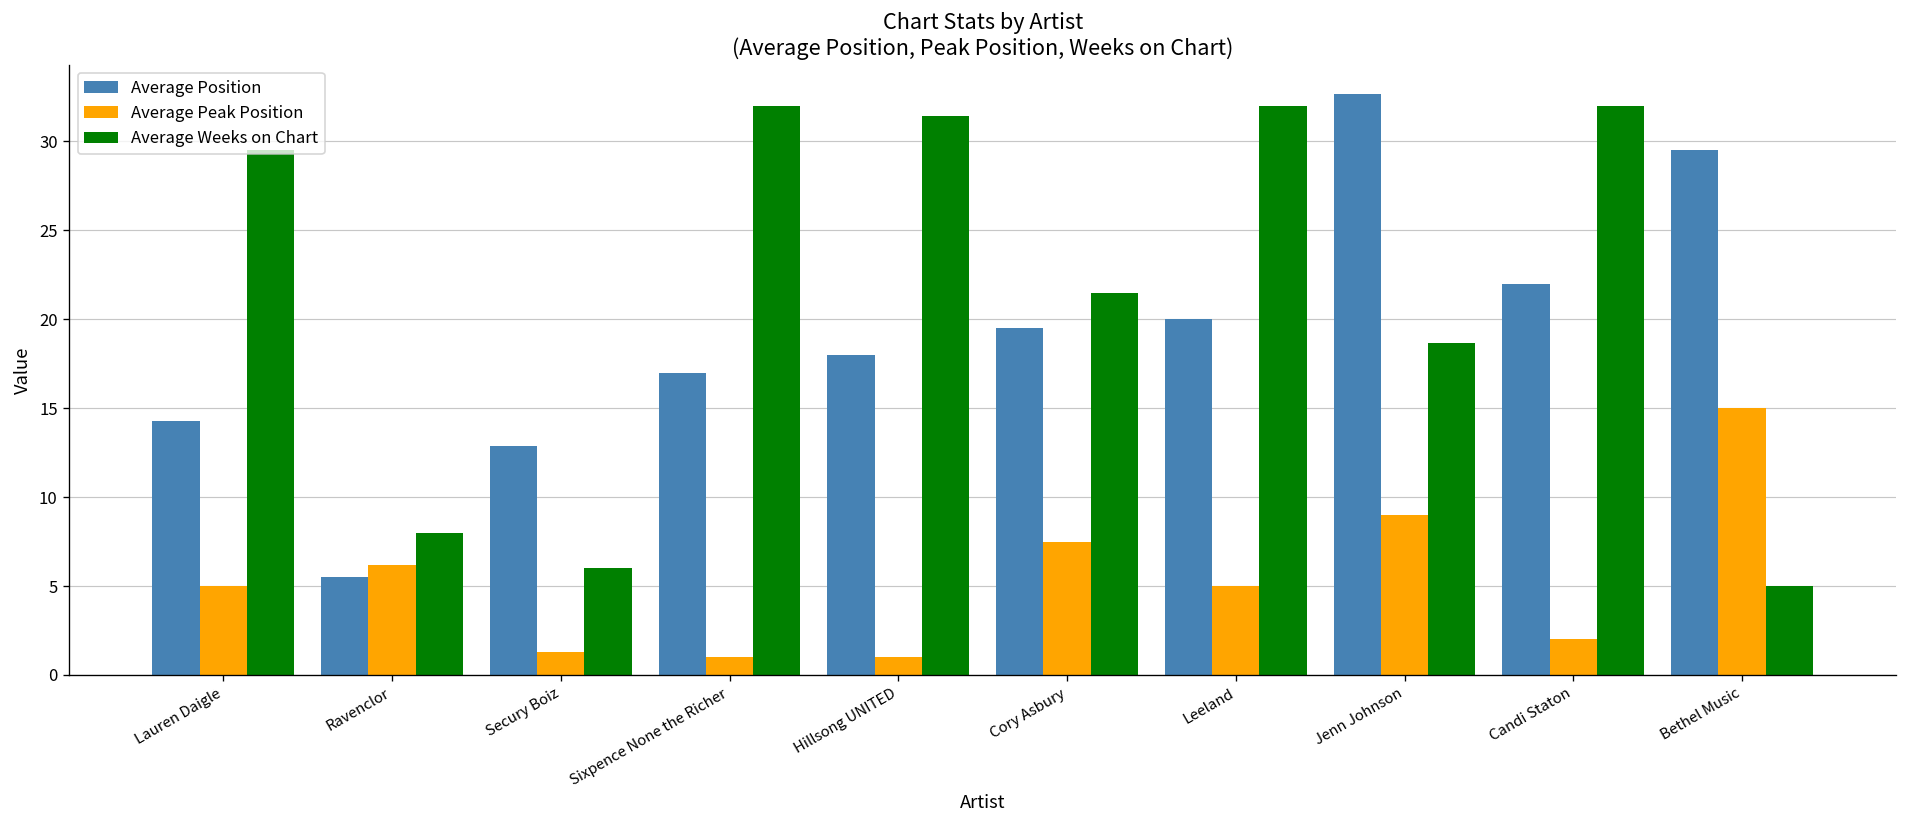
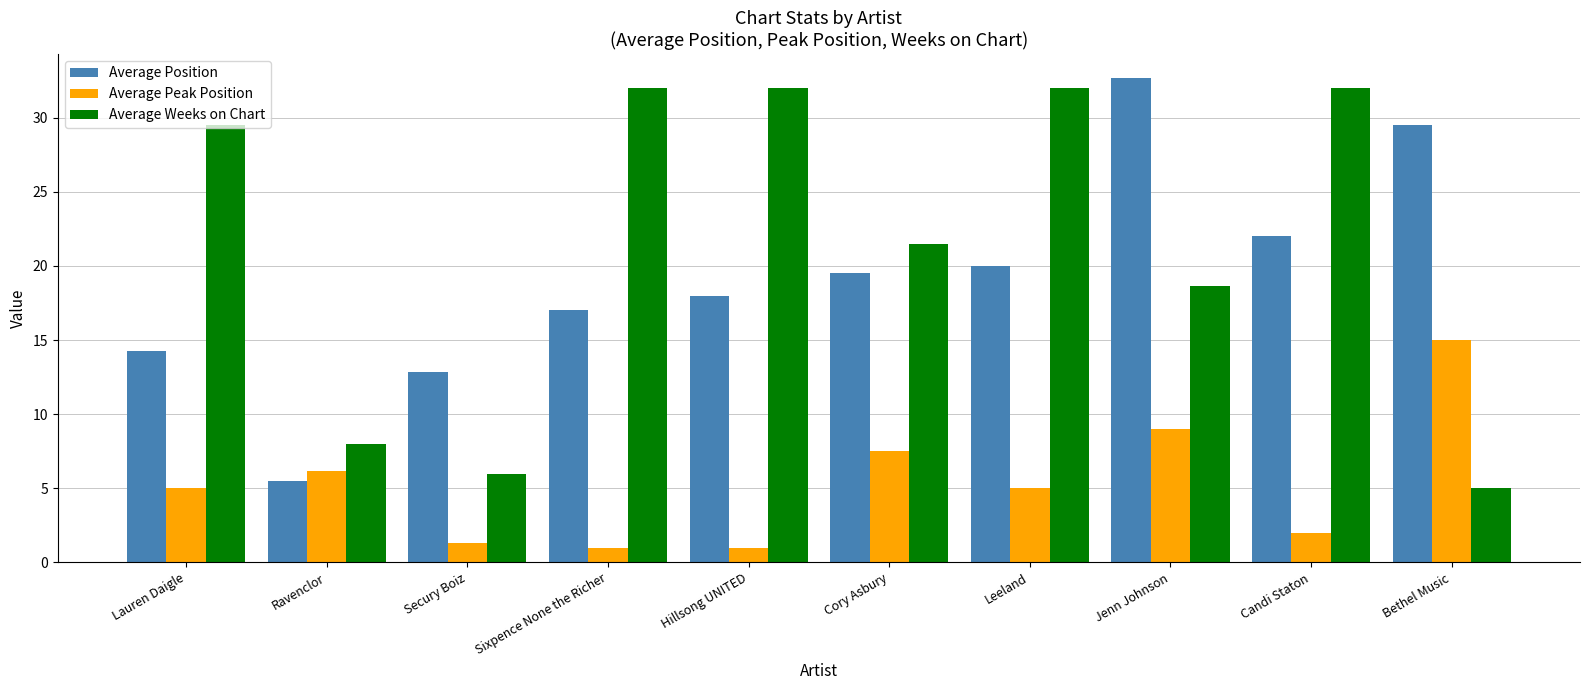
Average Weeks on Chart, Hillsong UNITED: 31.4 -> 32.0
